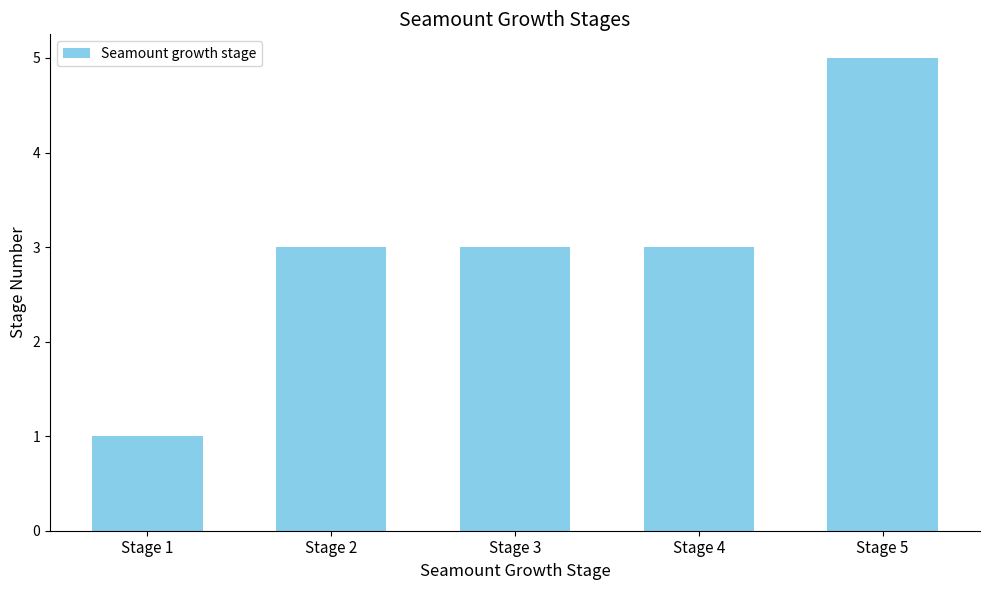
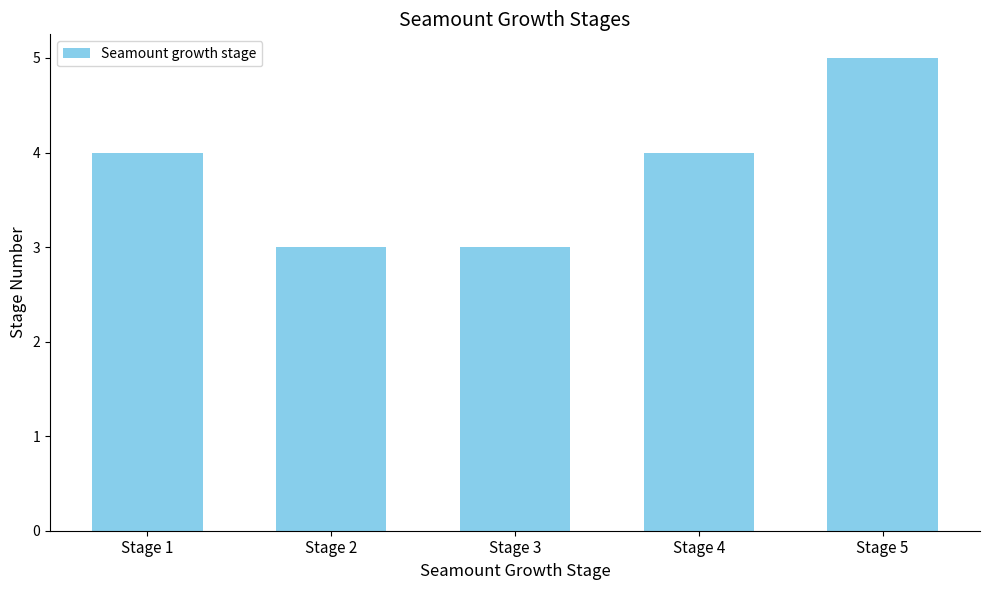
Stage 1: 1 -> 4
Stage 4: 3 -> 4
